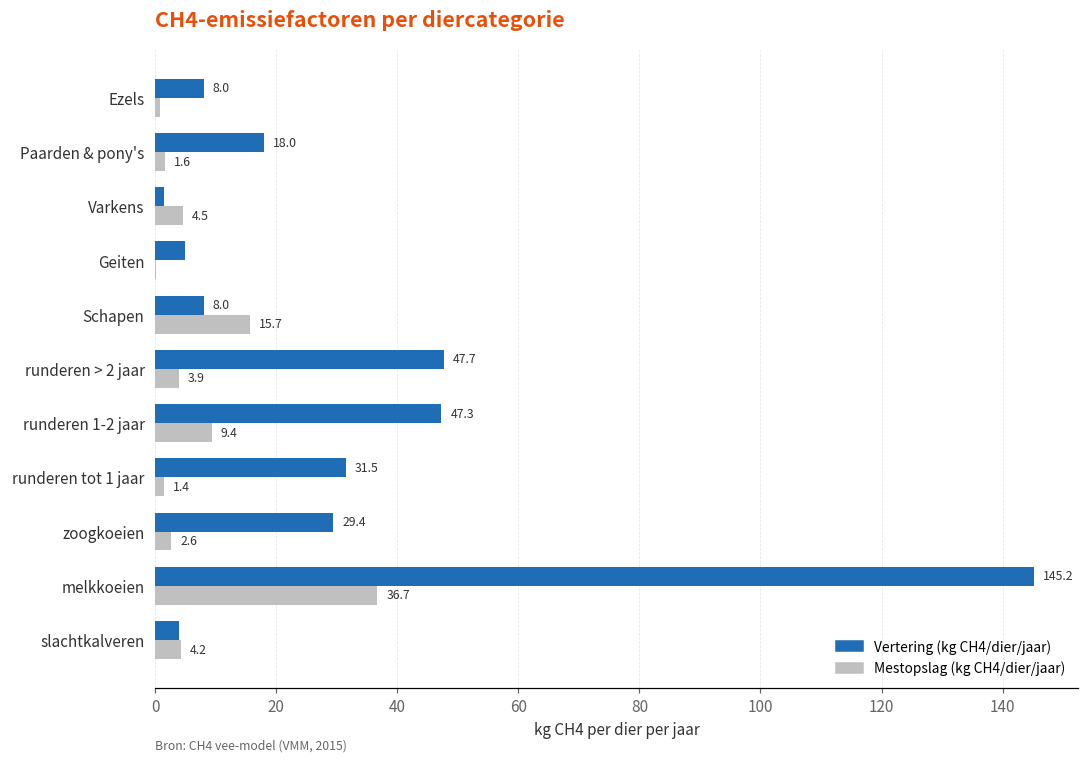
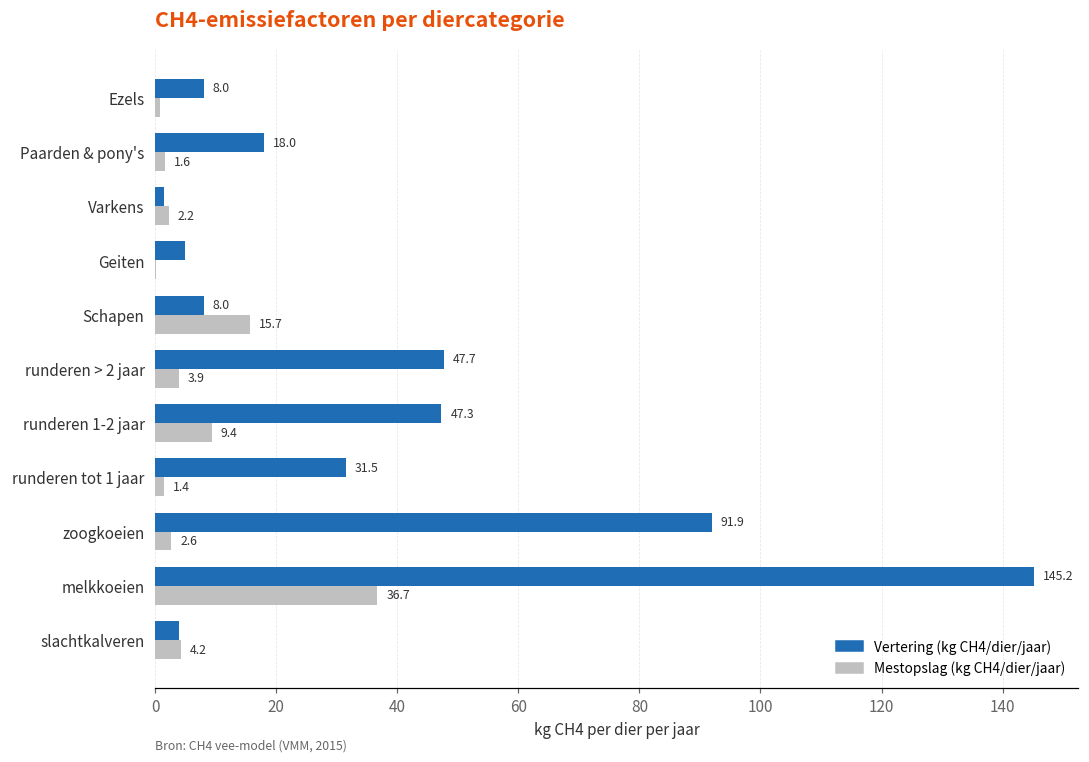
Mestopslag (kg CH4/dier/jaar), Varkens: 4.5 -> 2.2
Vertering (kg CH4/dier/jaar), zoogkoeien: 29.4 -> 91.9
